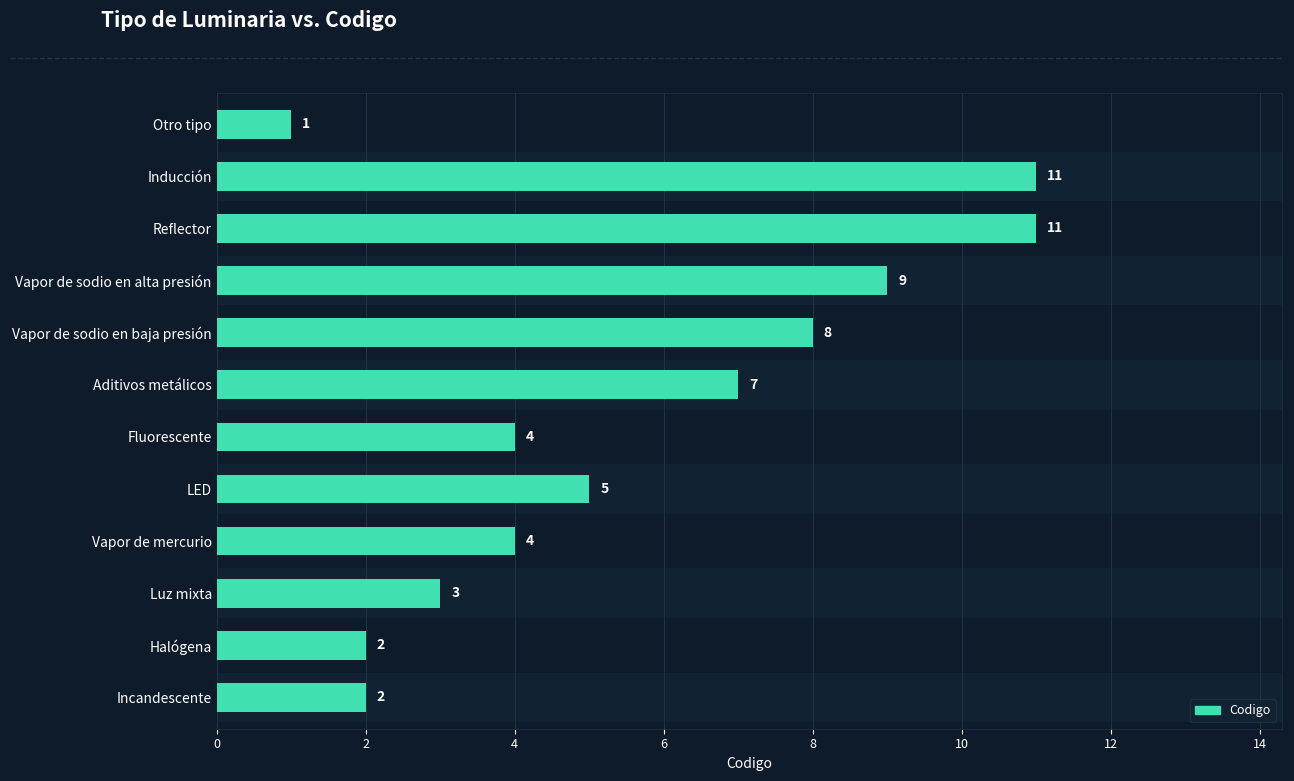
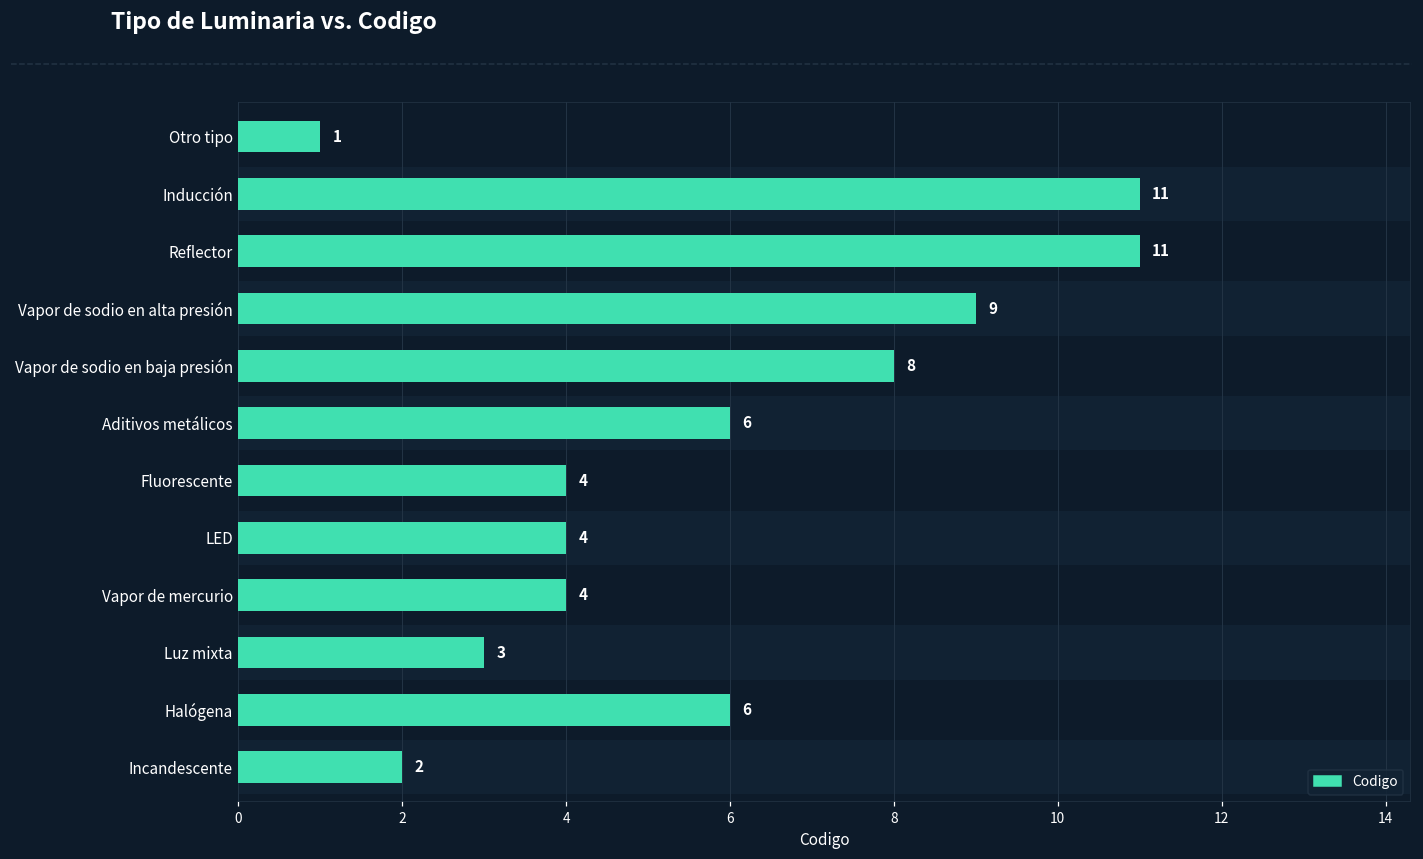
Codigo, Aditivos metálicos: 7 -> 6
Codigo, LED: 5 -> 4
Codigo, Halógena: 2 -> 6
